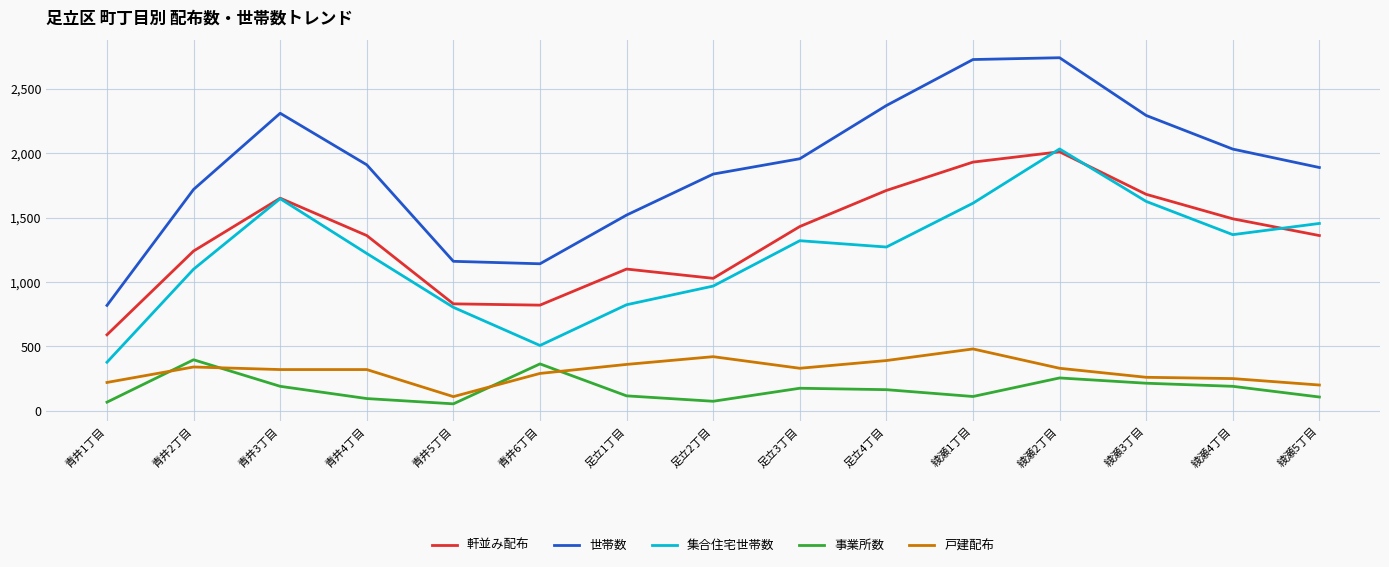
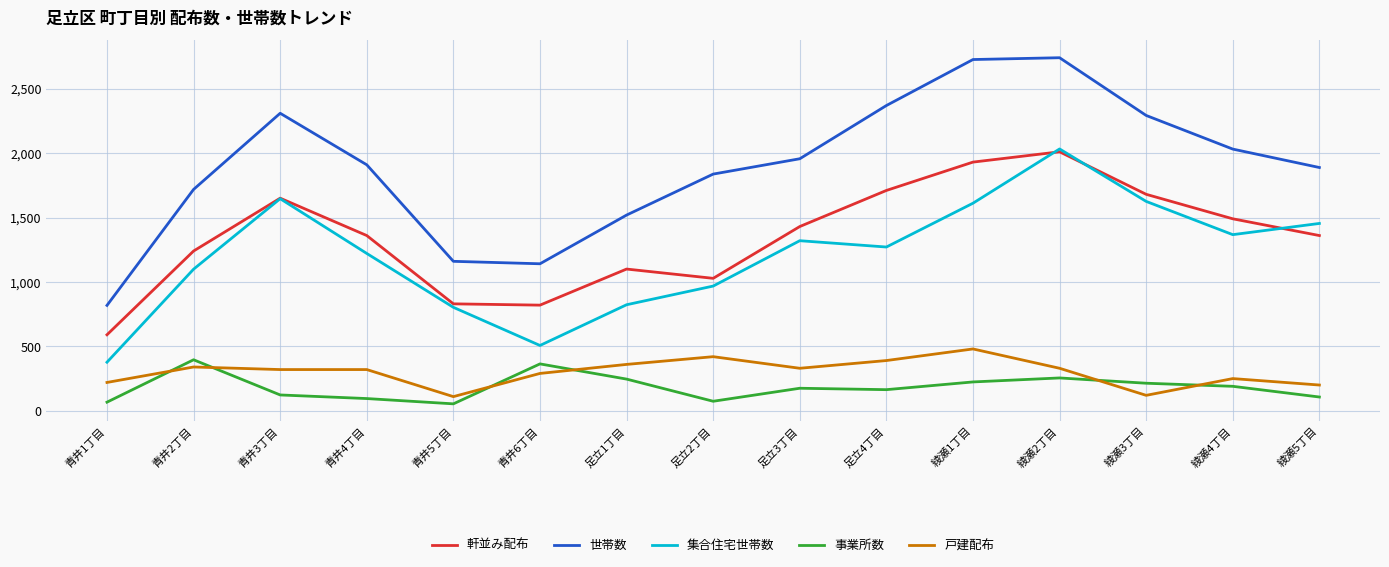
事業所数, 青井3丁目: 190 -> 120
事業所数, 足立1丁目: 120 -> 250
事業所数, 綾瀬1丁目: 110 -> 220
戸建配布, 綾瀬3丁目: 260 -> 120
